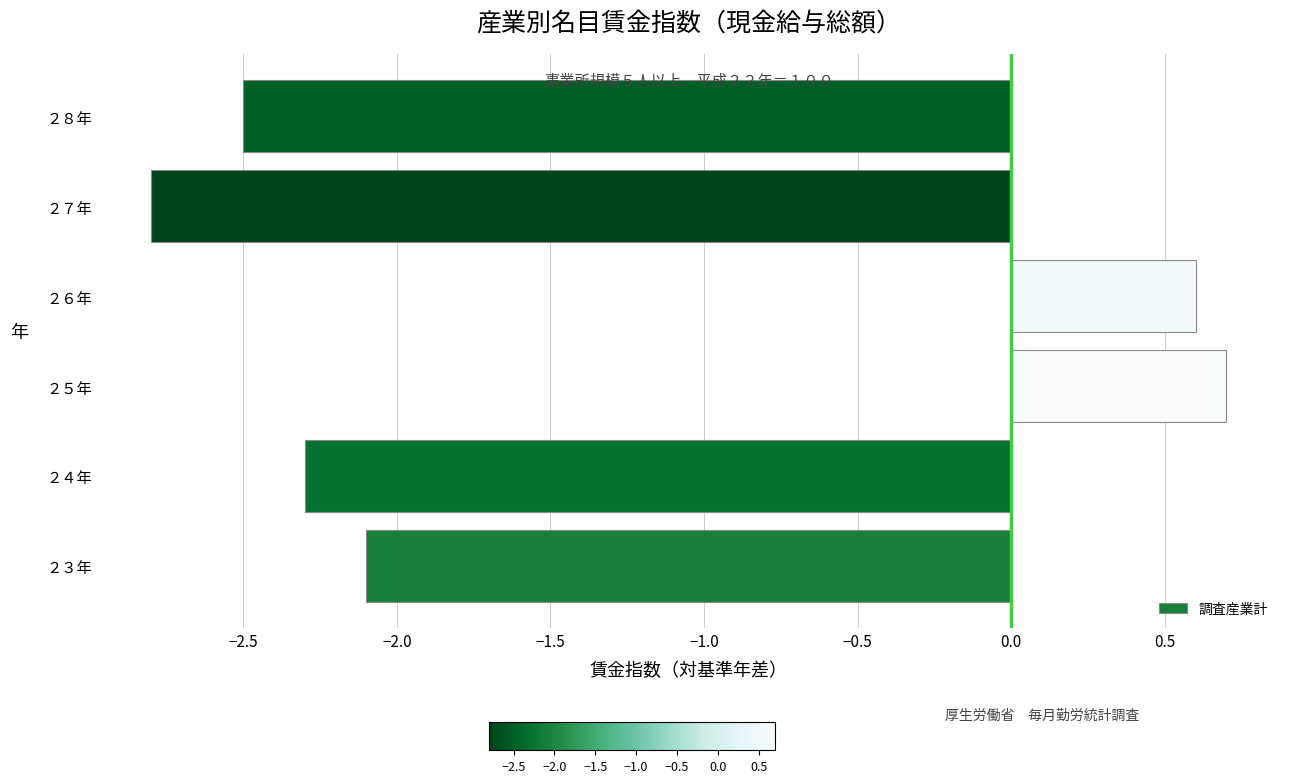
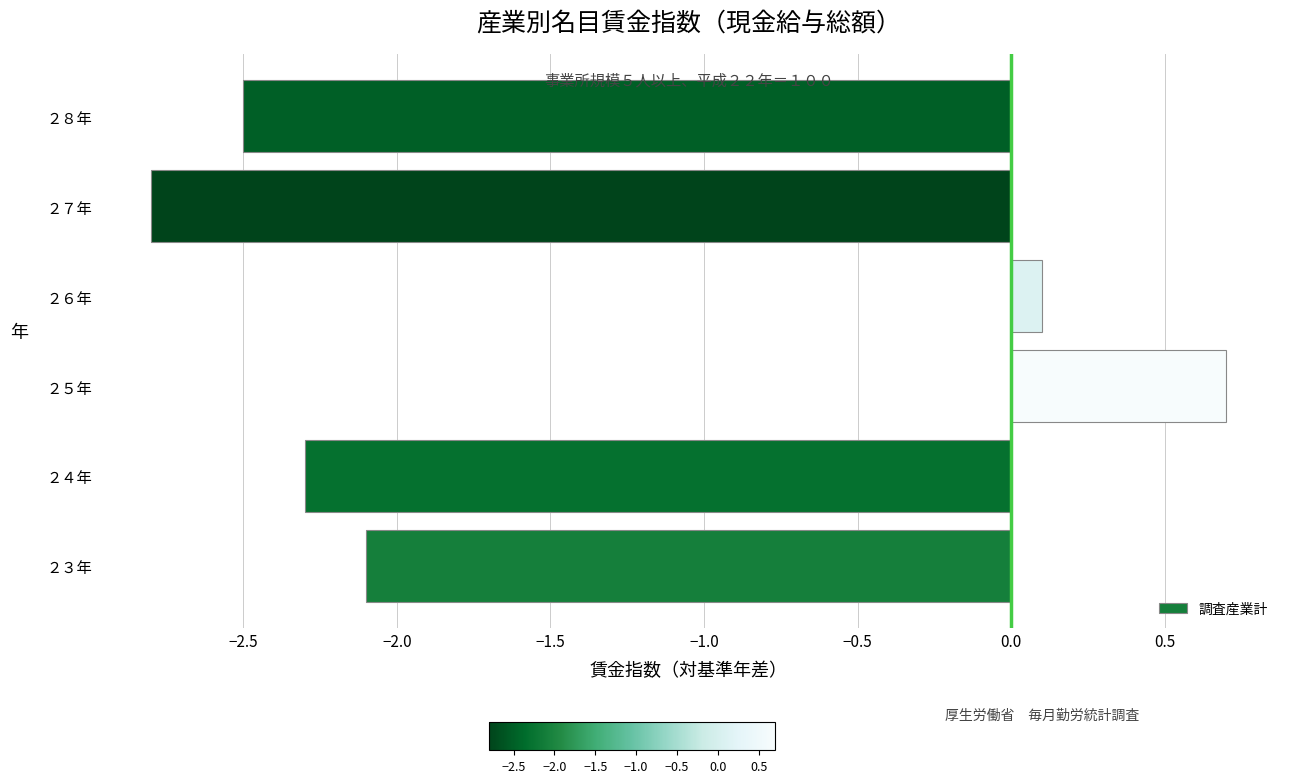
２６年: 0.60 -> 0.10
